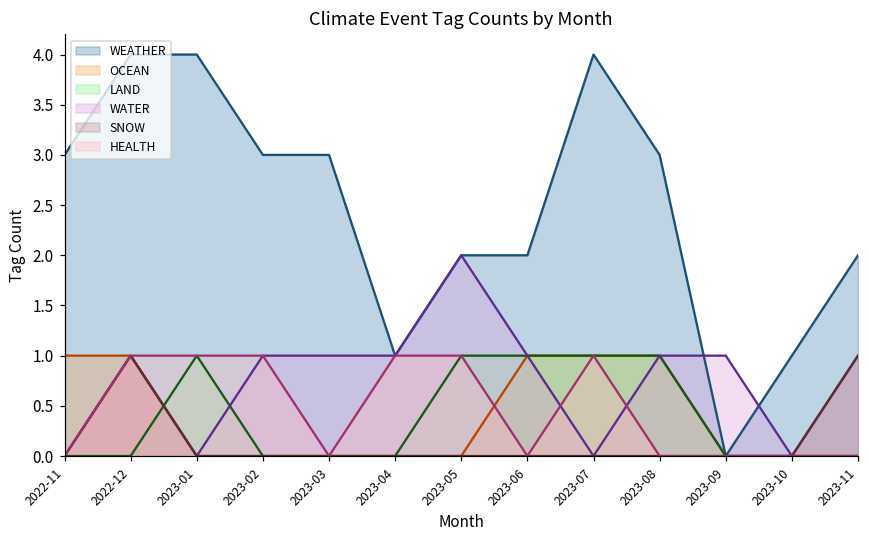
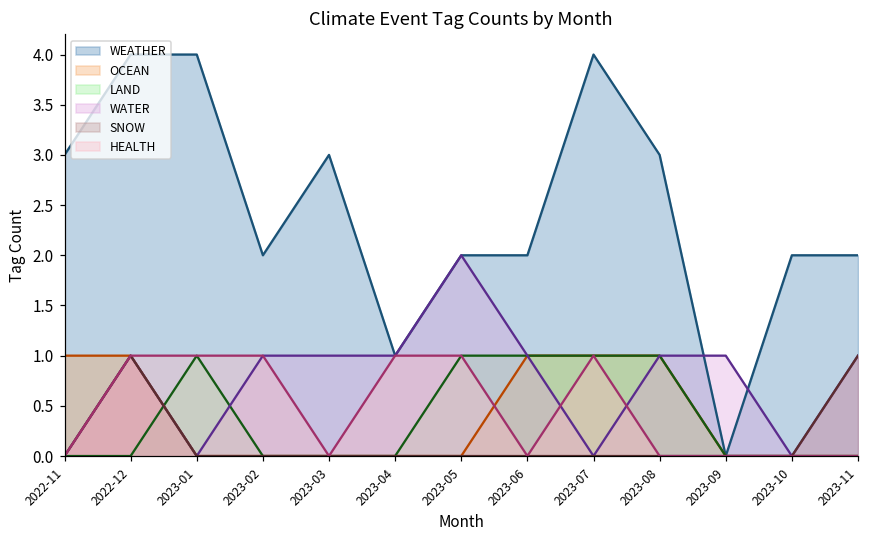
WEATHER, 2023-02: 3 -> 2
WEATHER, 2023-10: 1 -> 2
